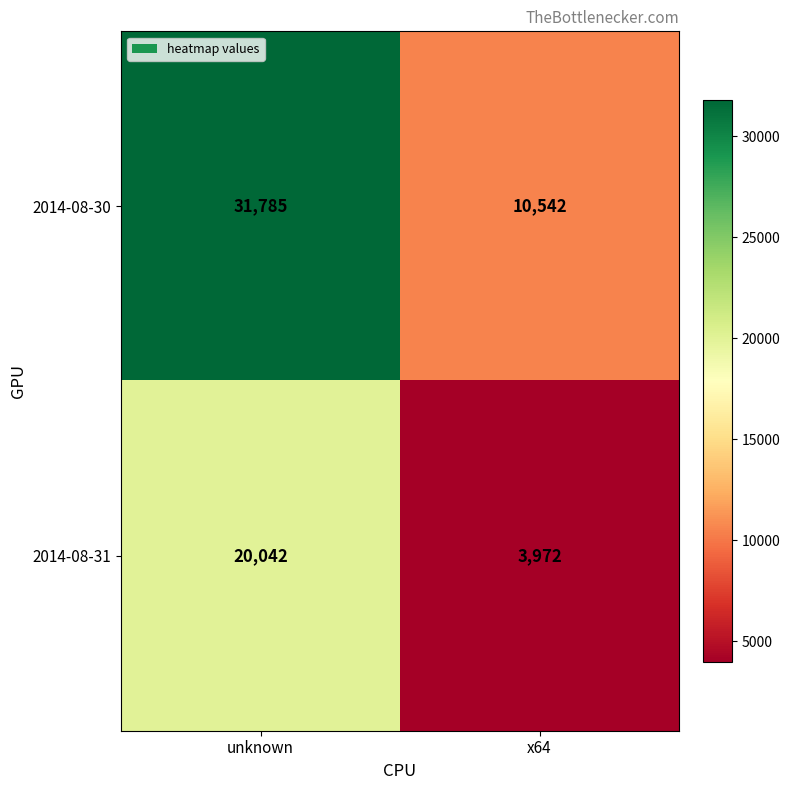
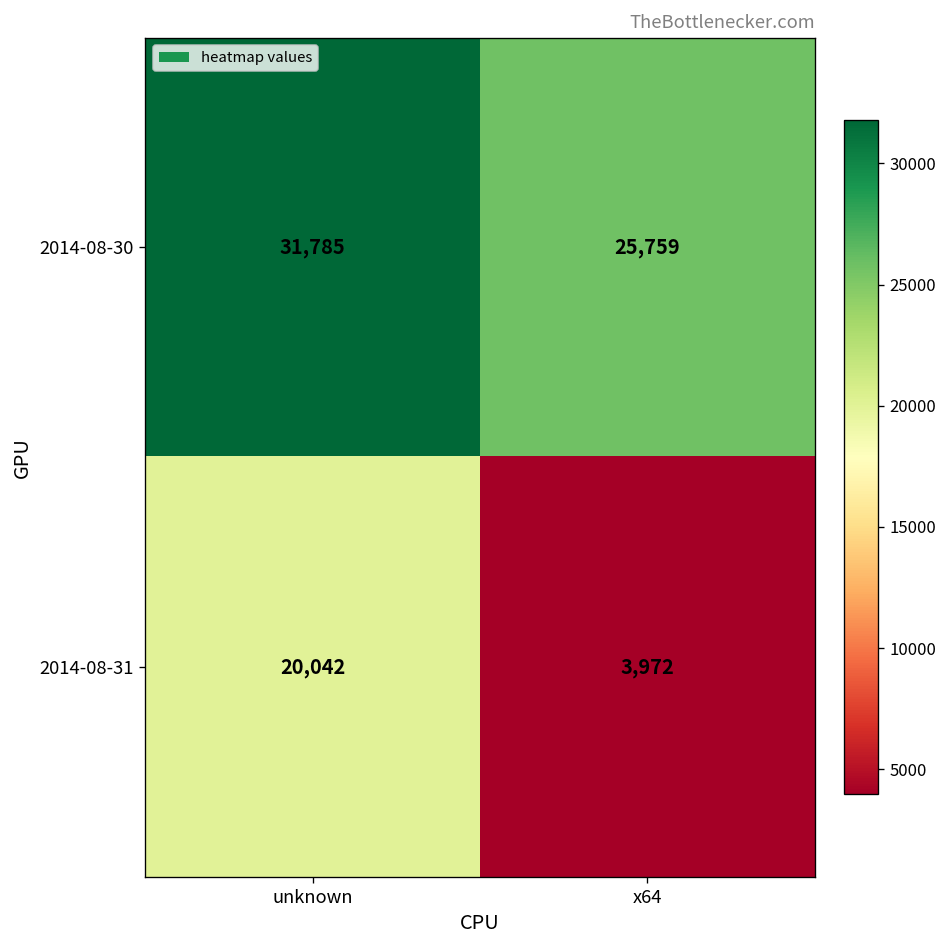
2014-08-30, x64: 10,542 -> 25,759
